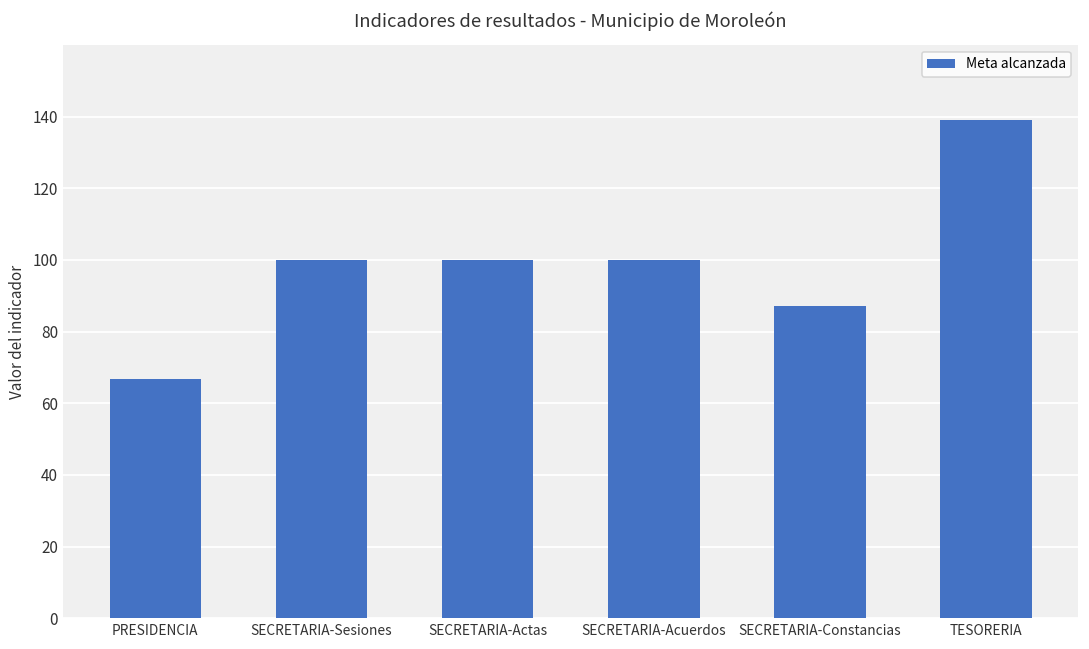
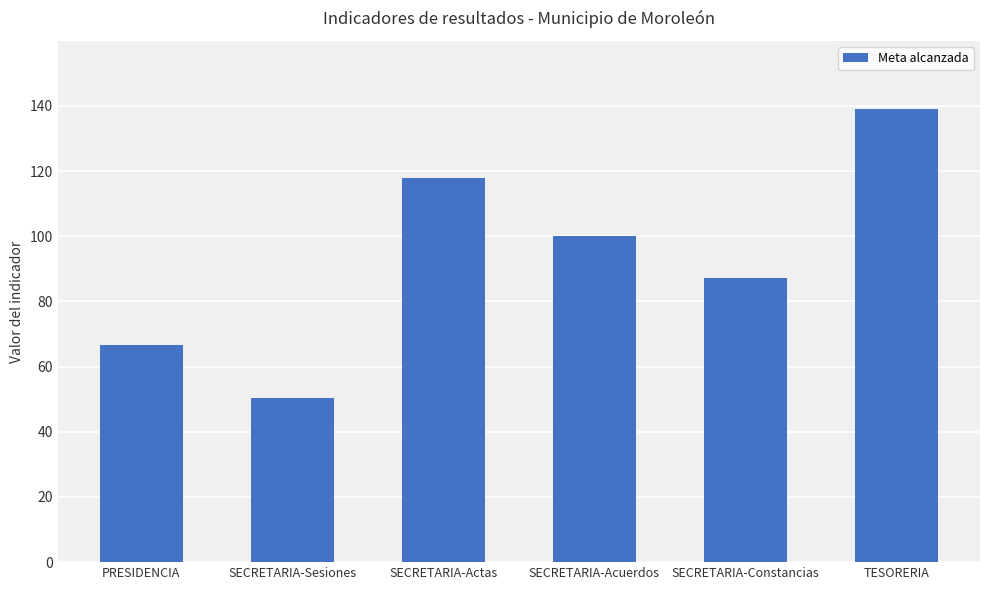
SECRETARIA-Sesiones: 100 -> 50
SECRETARIA-Actas: 100 -> 118
